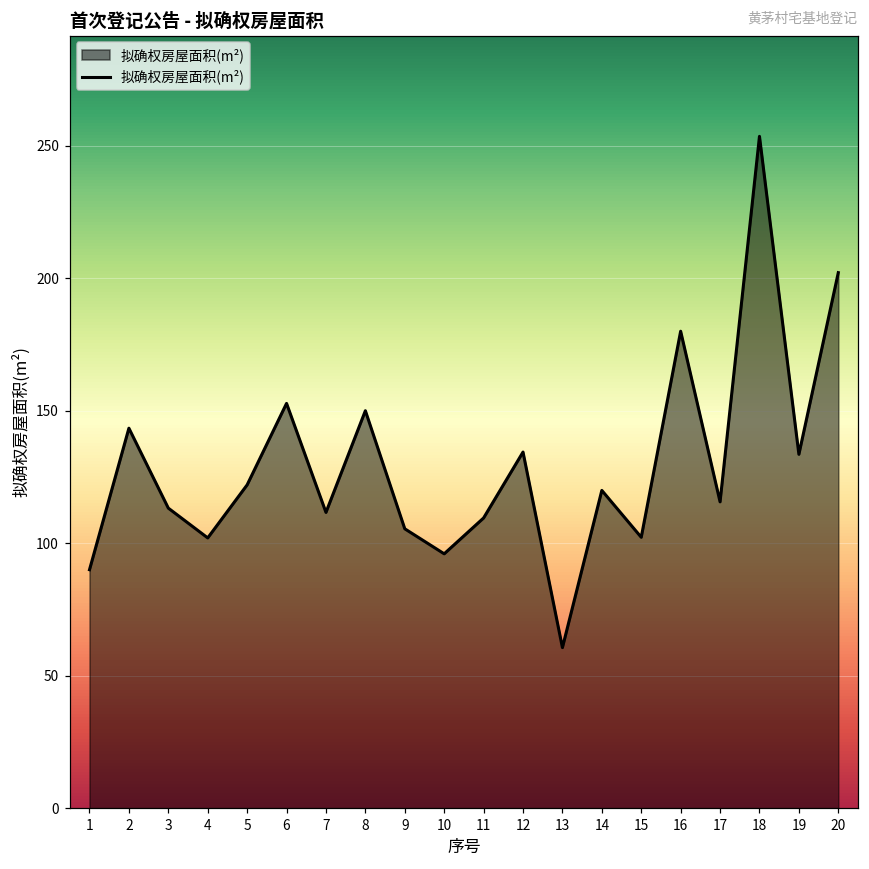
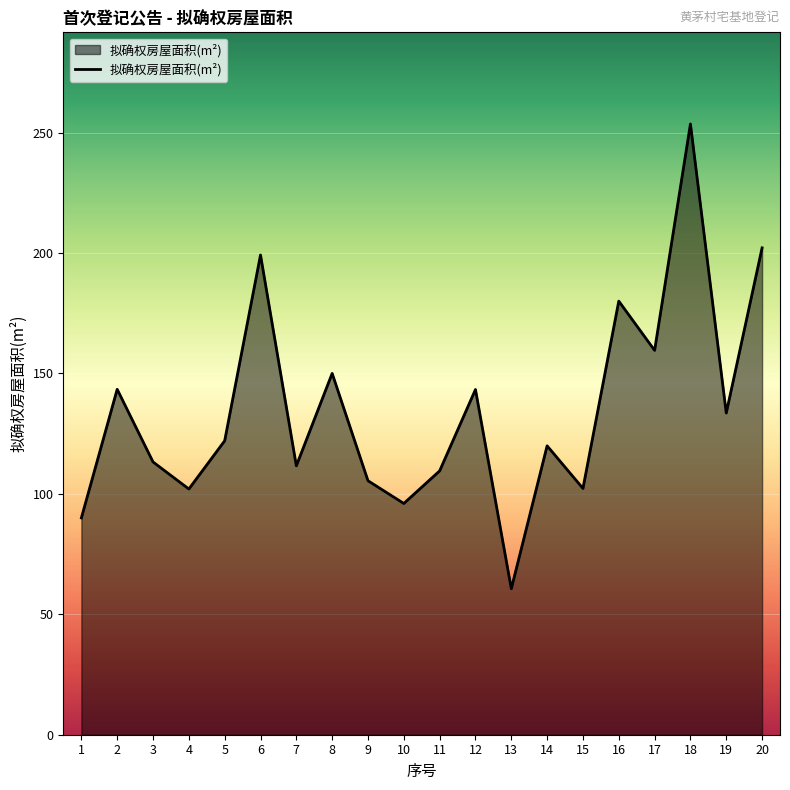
6: 153 -> 199
12: 134 -> 143
17: 116 -> 160
